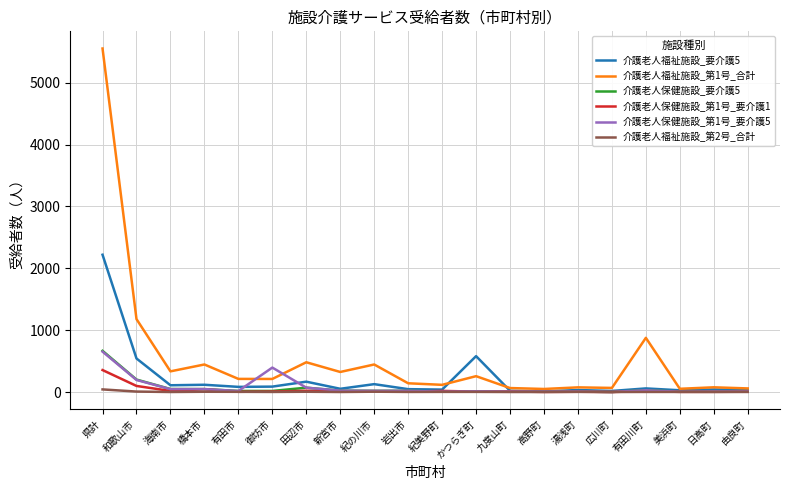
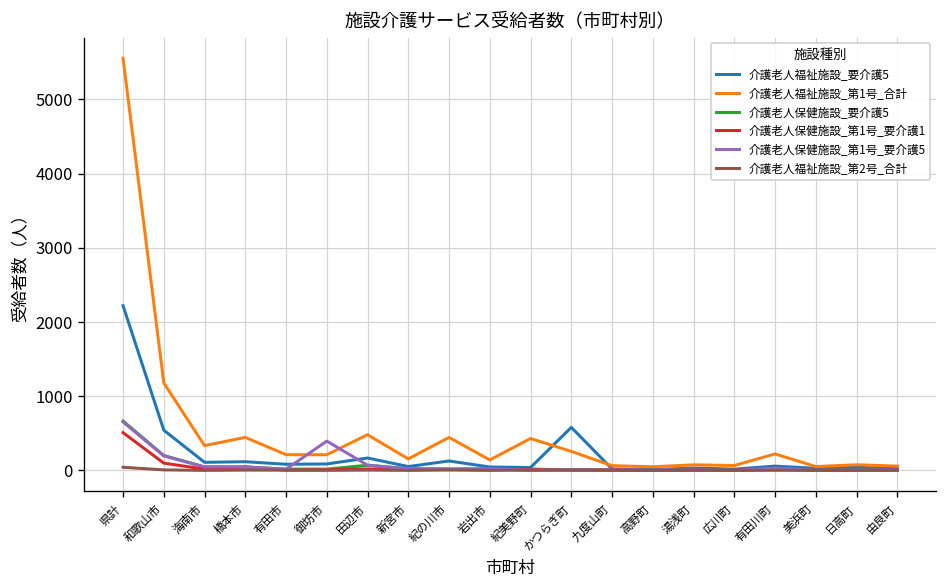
介護老人保健施設_第1号_要介護1, 県計: 400 -> 500
介護老人福祉施設_第1号_合計, 新宮市: 300 -> 200
介護老人福祉施設_第1号_合計, 紀美野町: 100 -> 400
介護老人福祉施設_第1号_合計, 有田川町: 900 -> 200
